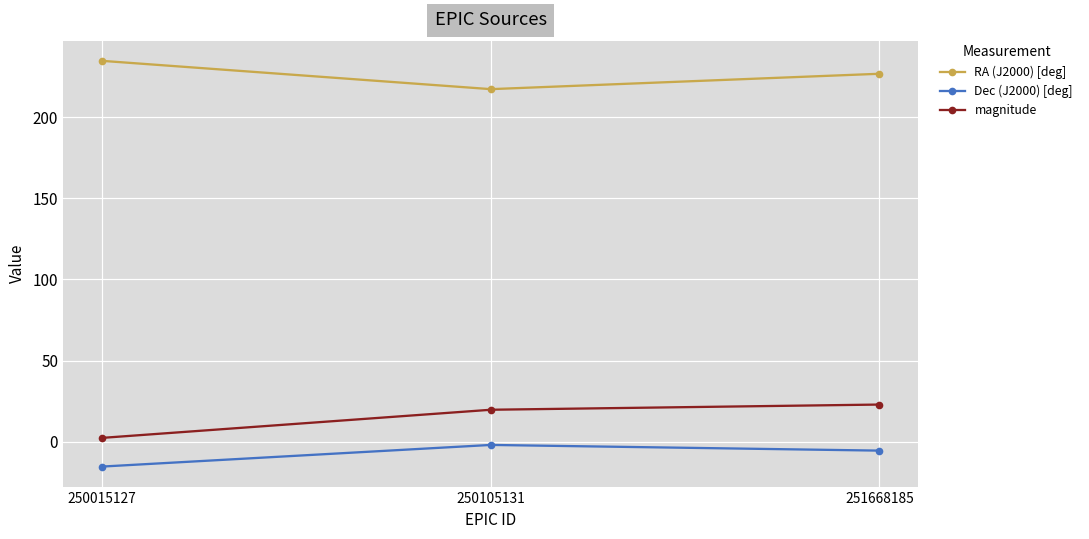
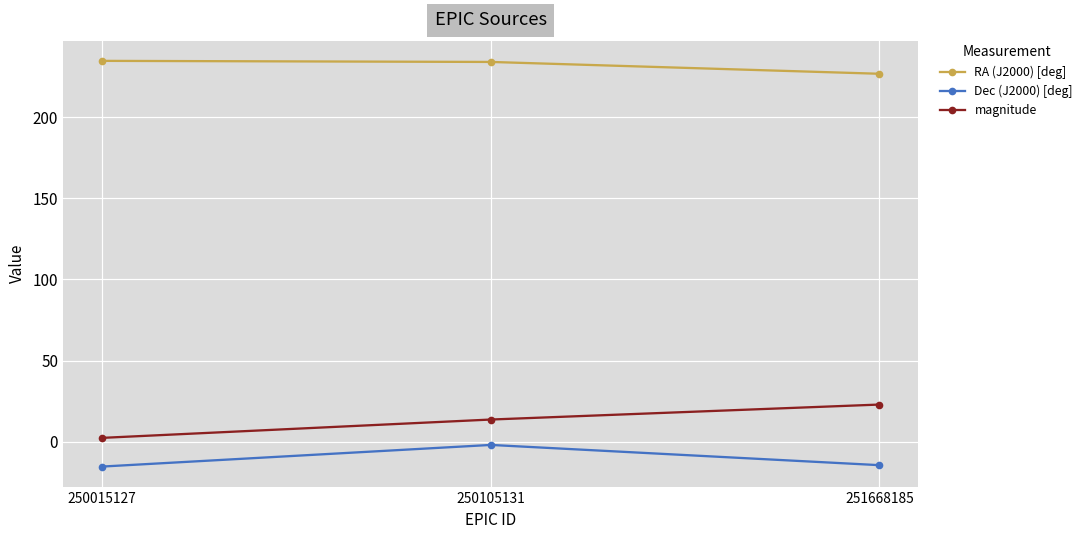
RA (J2000) [deg], 250105131: 217 -> 234
magnitude, 250105131: 20 -> 14
Dec (J2000) [deg], 251668185: -5 -> -14
